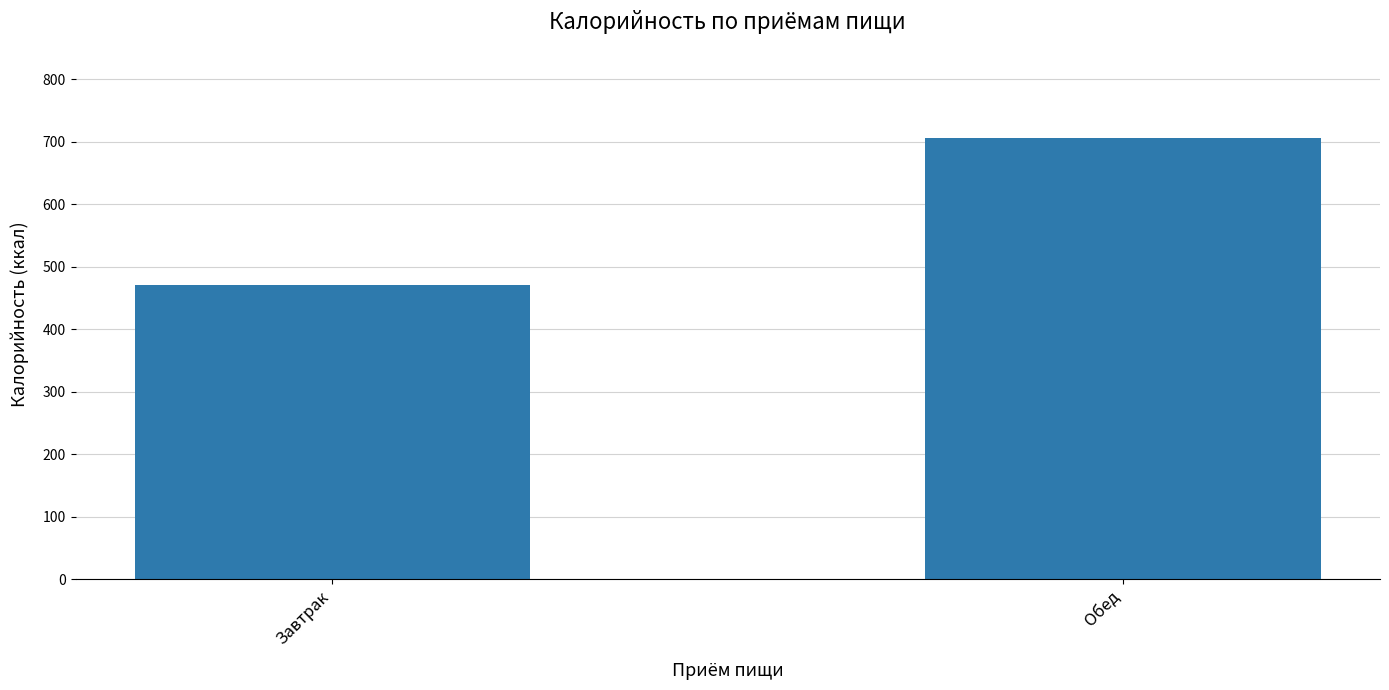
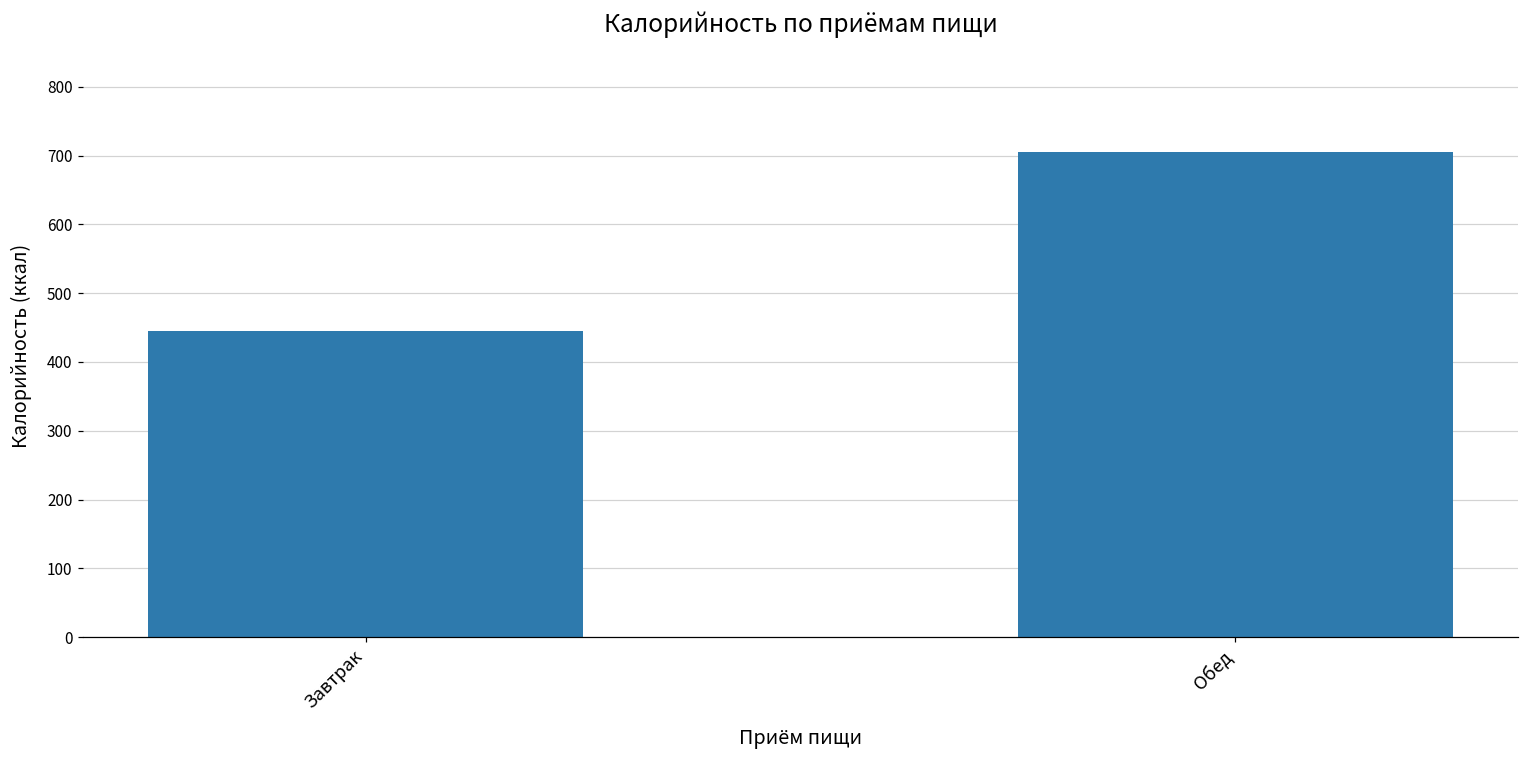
Завтрак: 470 -> 440
